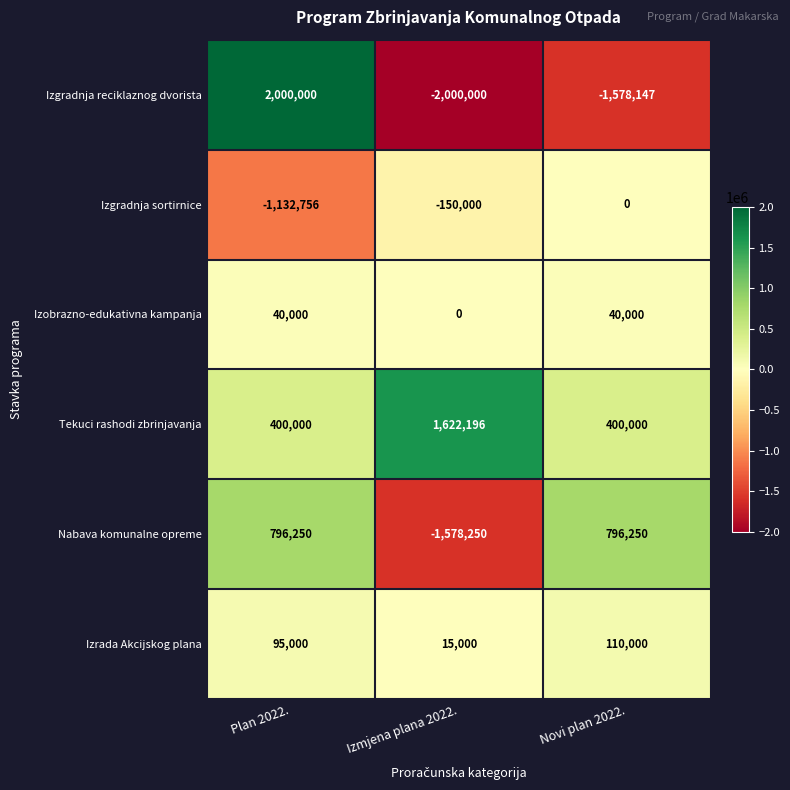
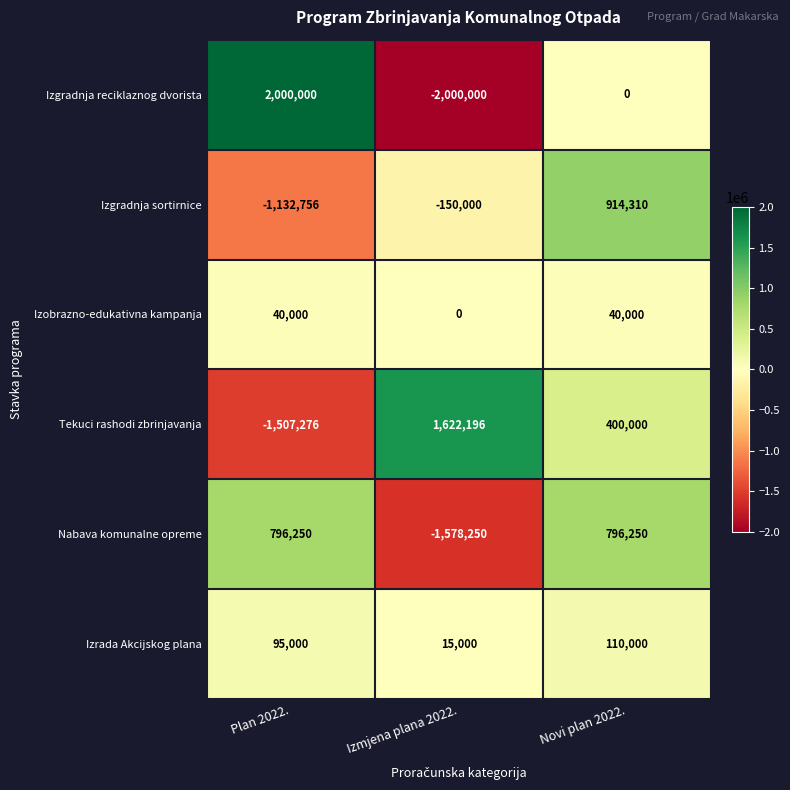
Izgradnja reciklaznog dvorista, Novi plan 2022.: -1,578,147 -> 0
Izgradnja sortirnice, Novi plan 2022.: 0 -> 914,310
Tekuci rashodi zbrinjavanja, Plan 2022.: 400,000 -> -1,507,276
